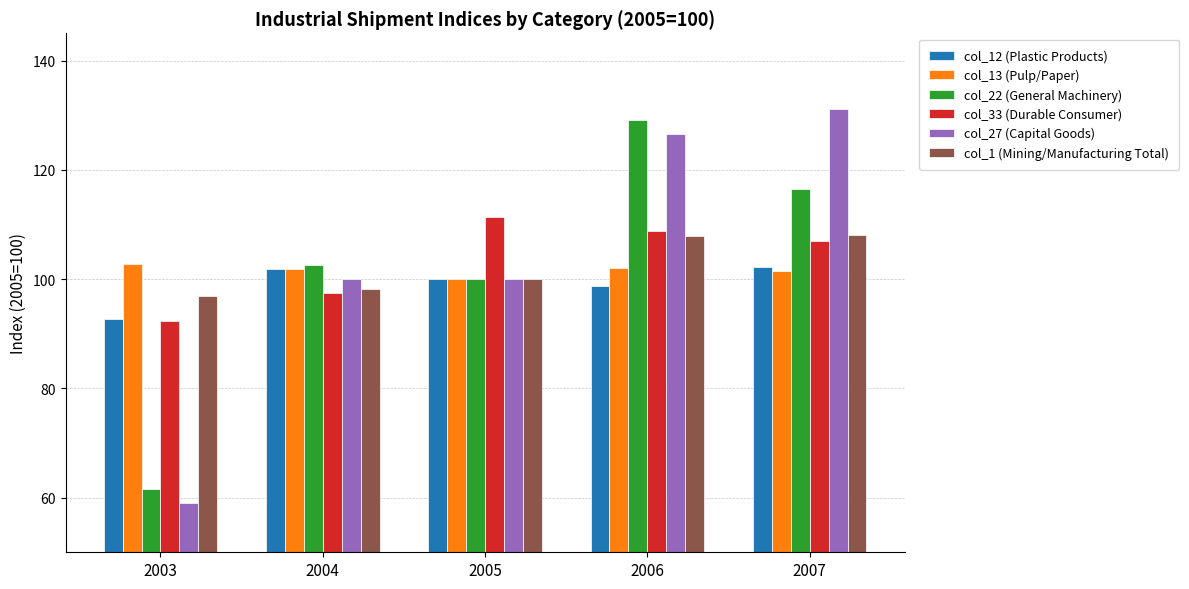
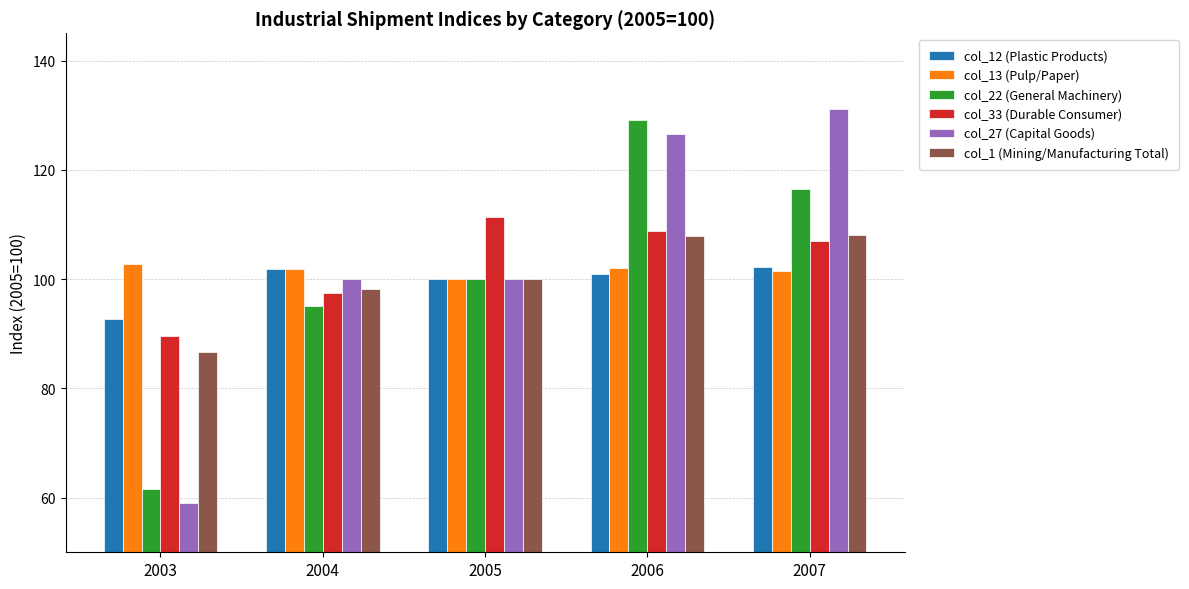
col_33 (Durable Consumer), 2003: 92 -> 90
col_1 (Mining/Manufacturing Total), 2003: 97 -> 87
col_22 (General Machinery), 2004: 103 -> 95
col_12 (Plastic Products), 2006: 99 -> 101
